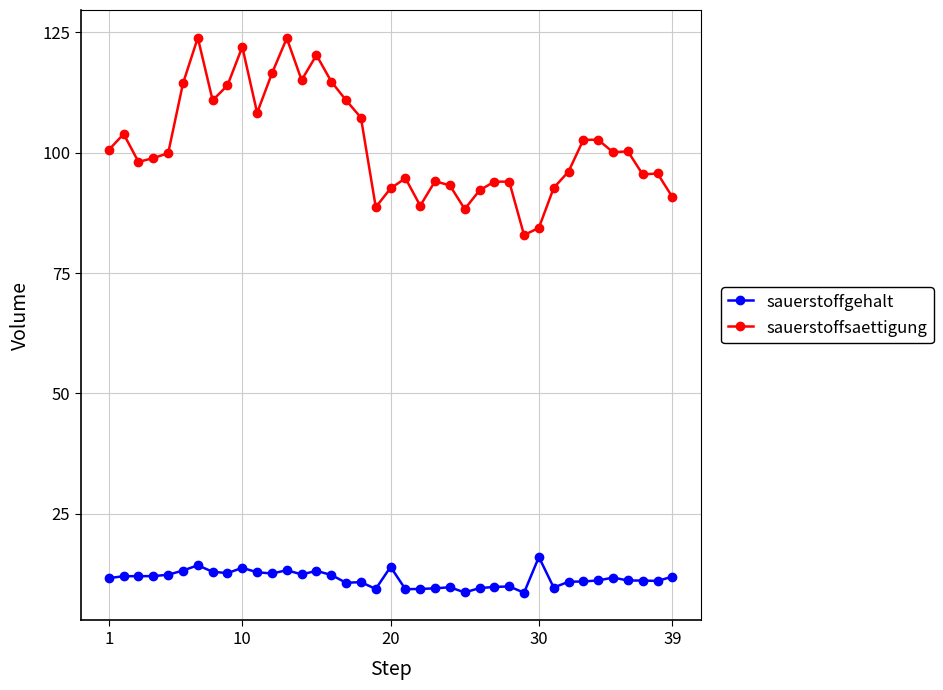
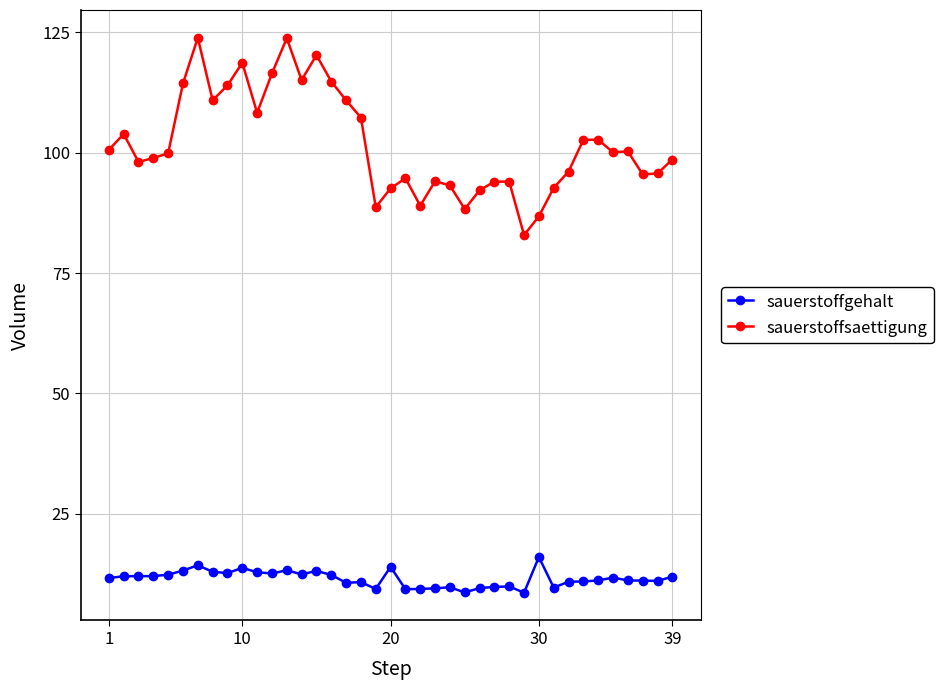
sauerstoffsaettigung, 10: 122 -> 119
sauerstoffsaettigung, 30: 84 -> 87
sauerstoffsaettigung, 39: 91 -> 99
